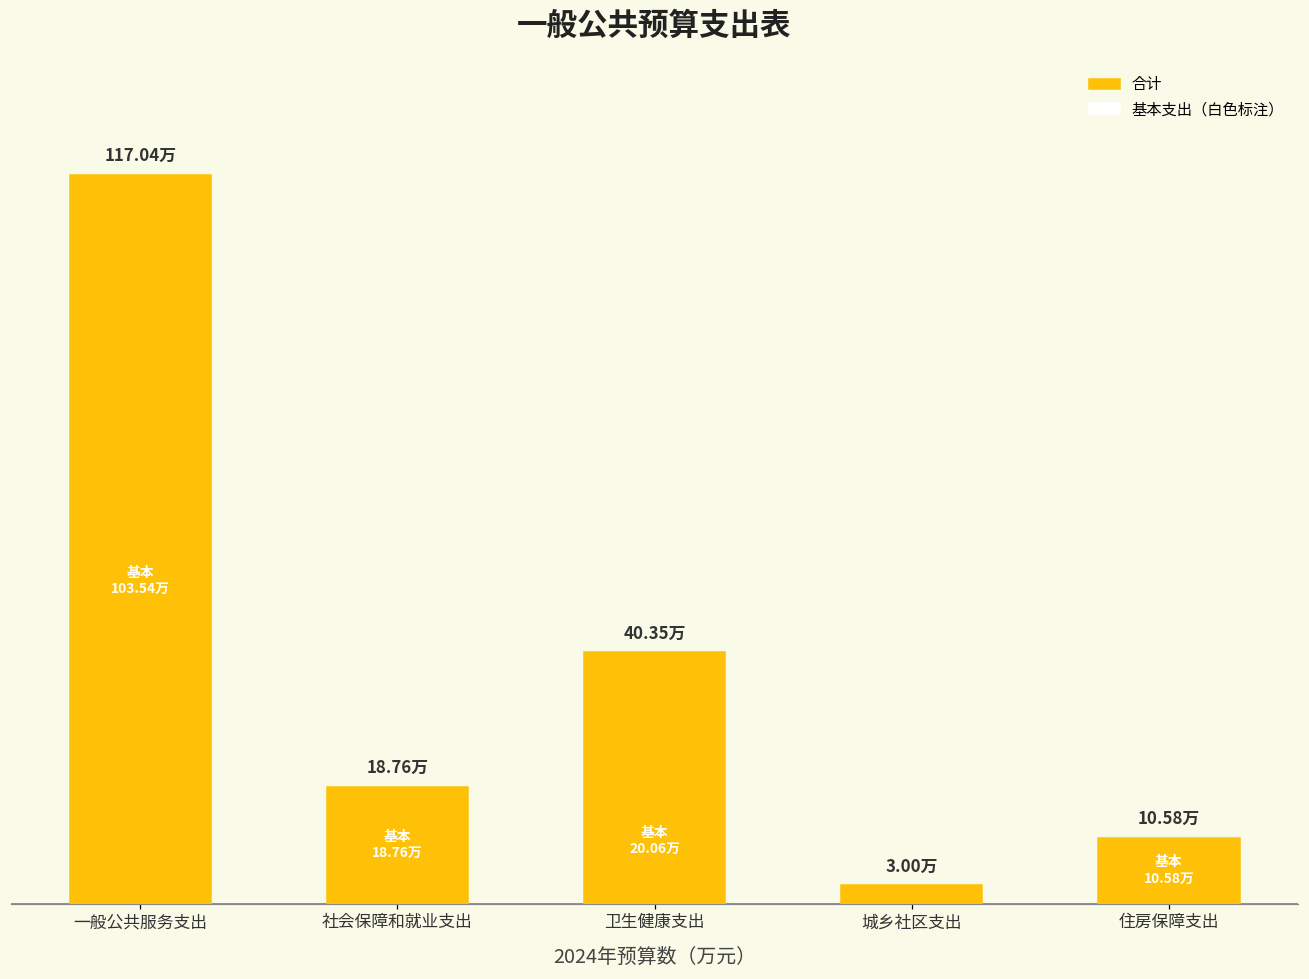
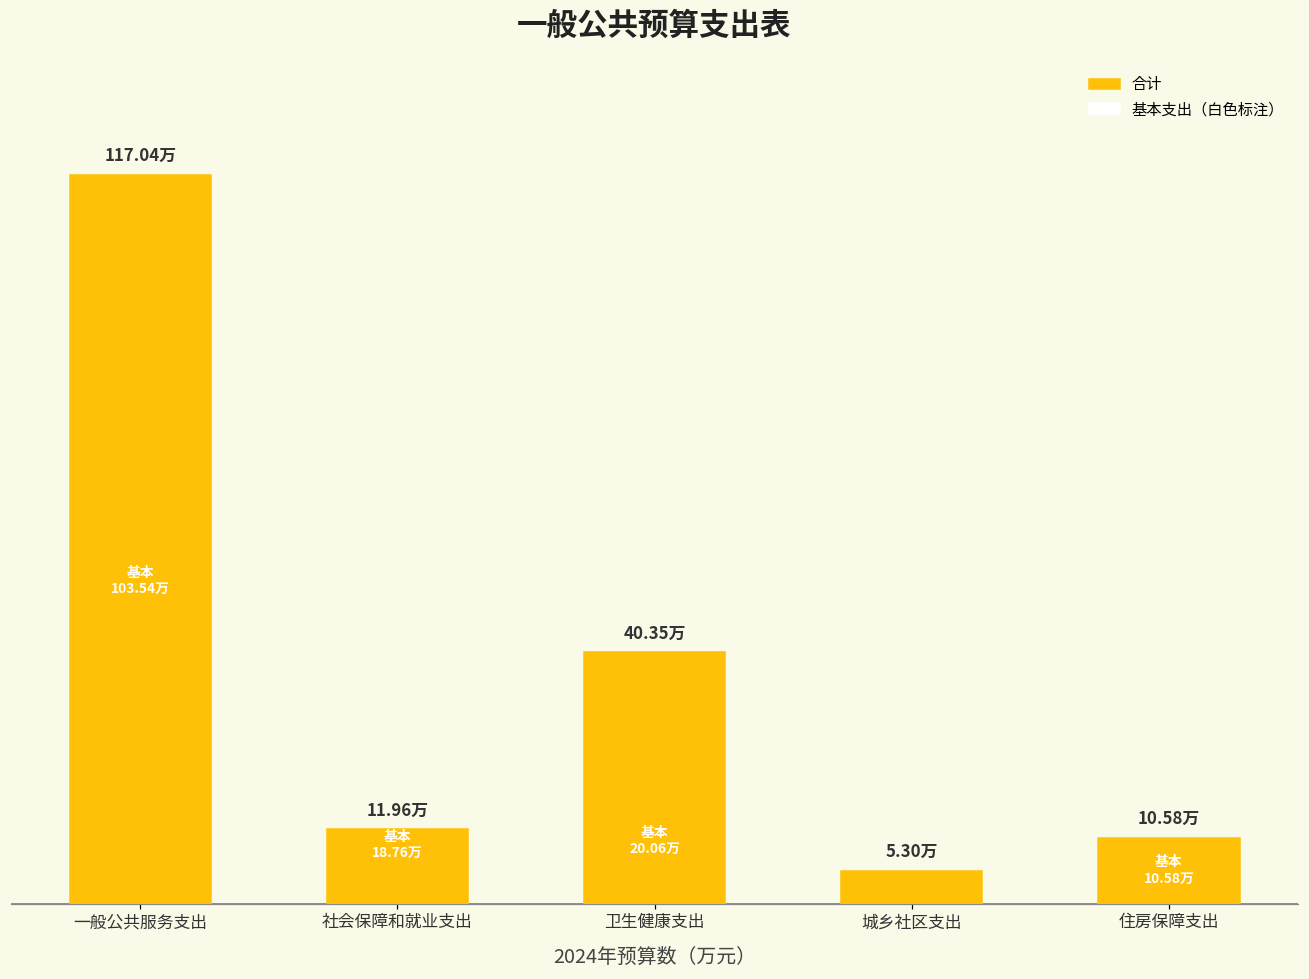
社会保障和就业支出: 18.76万 -> 11.96万
城乡社区支出: 3.00万 -> 5.30万
